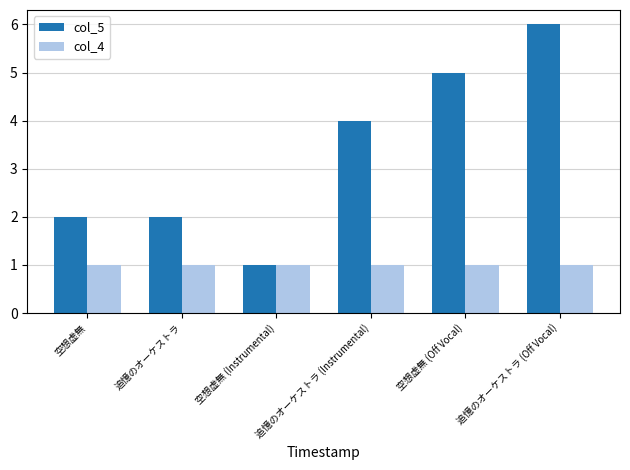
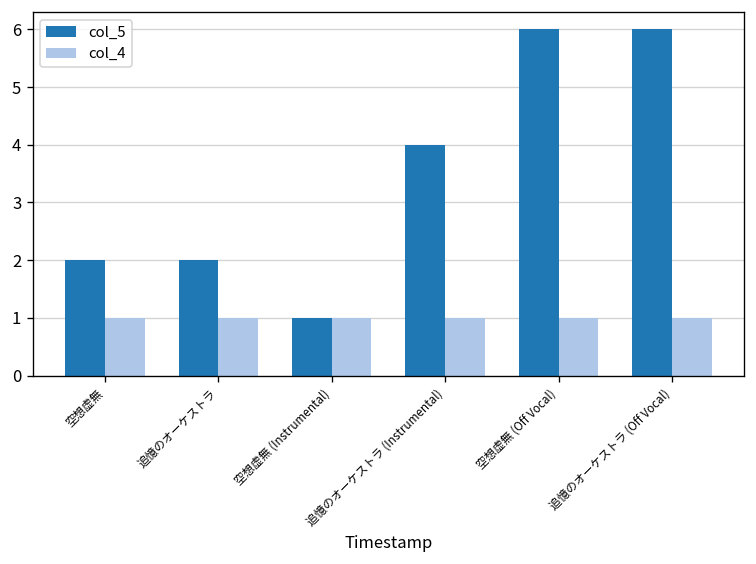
col_5, 空想虚無 (Off Vocal): 5 -> 6
